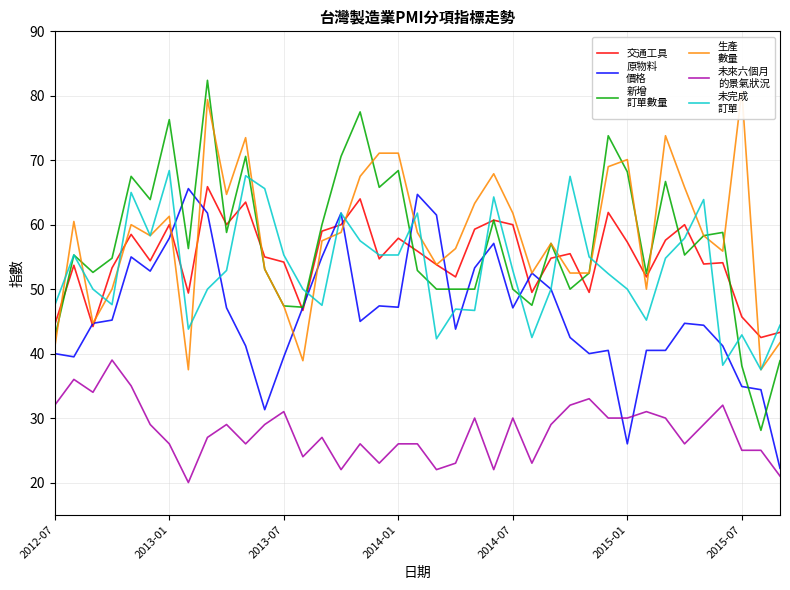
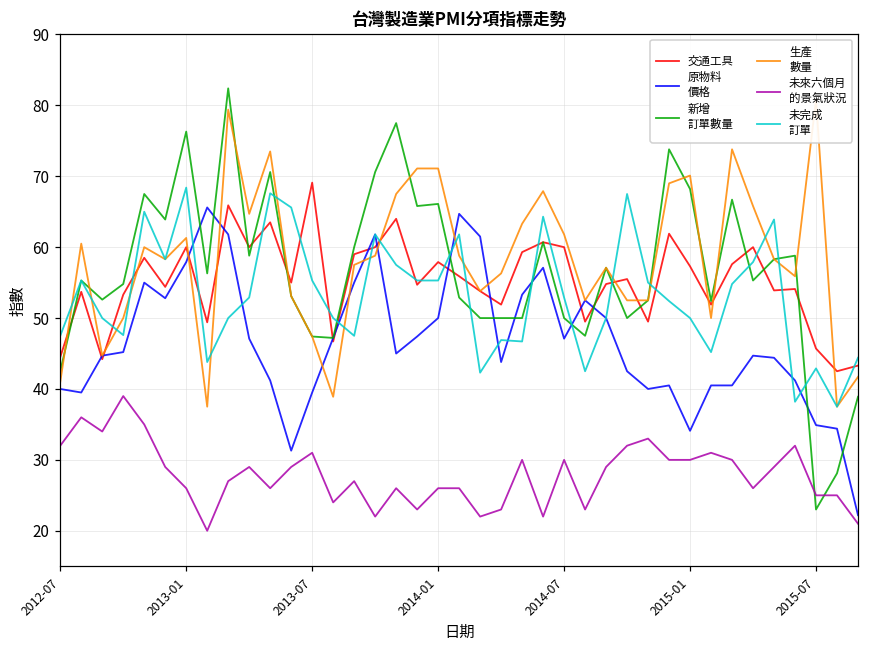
交通工具, 2013-07: 54 -> 69
原物料 價格, 2014-01: 47 -> 50
新增 訂單數量, 2014-01: 68 -> 66
原物料 價格, 2015-01: 26 -> 34
新增 訂單數量, 2015-07: 38 -> 23
